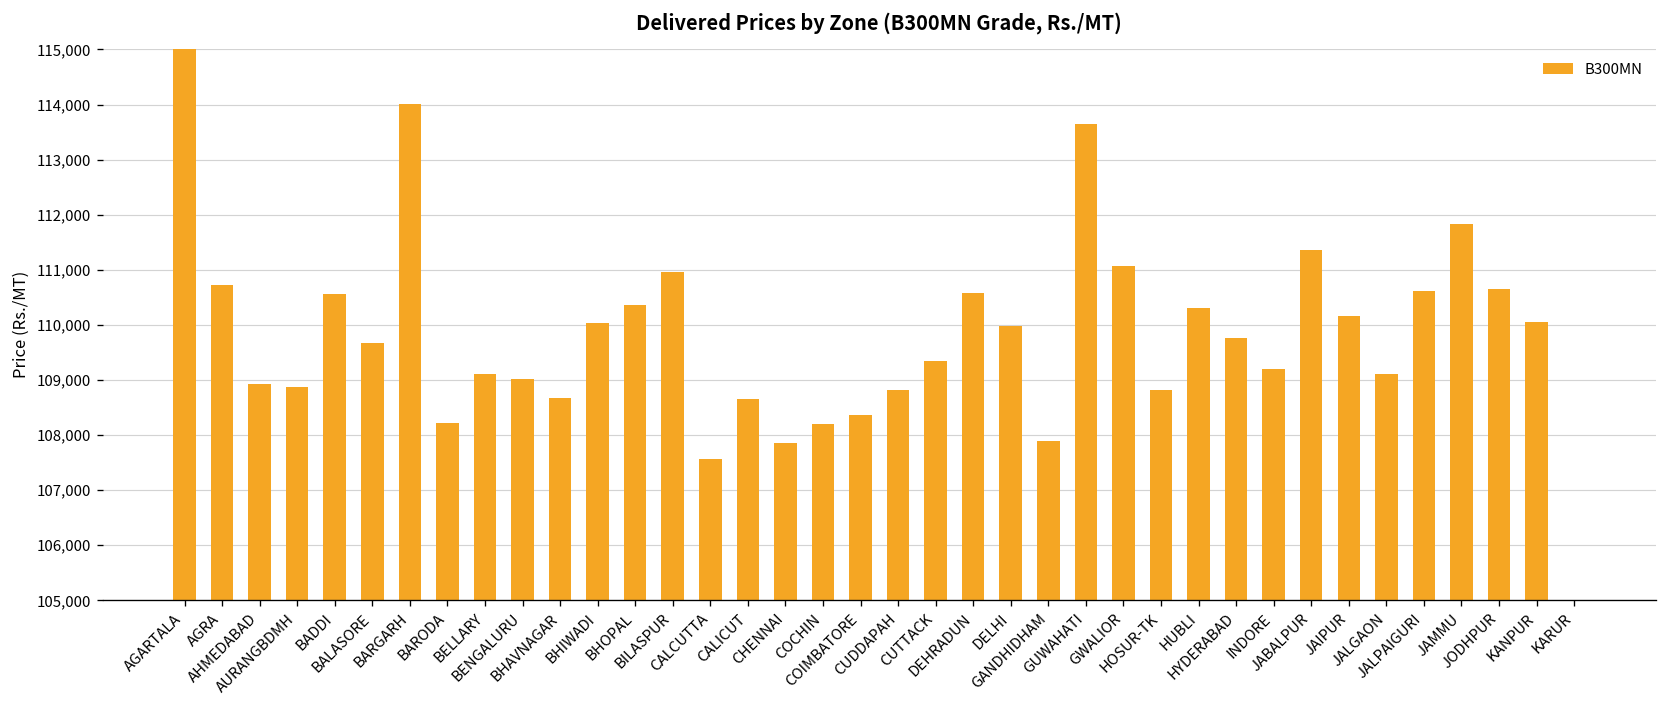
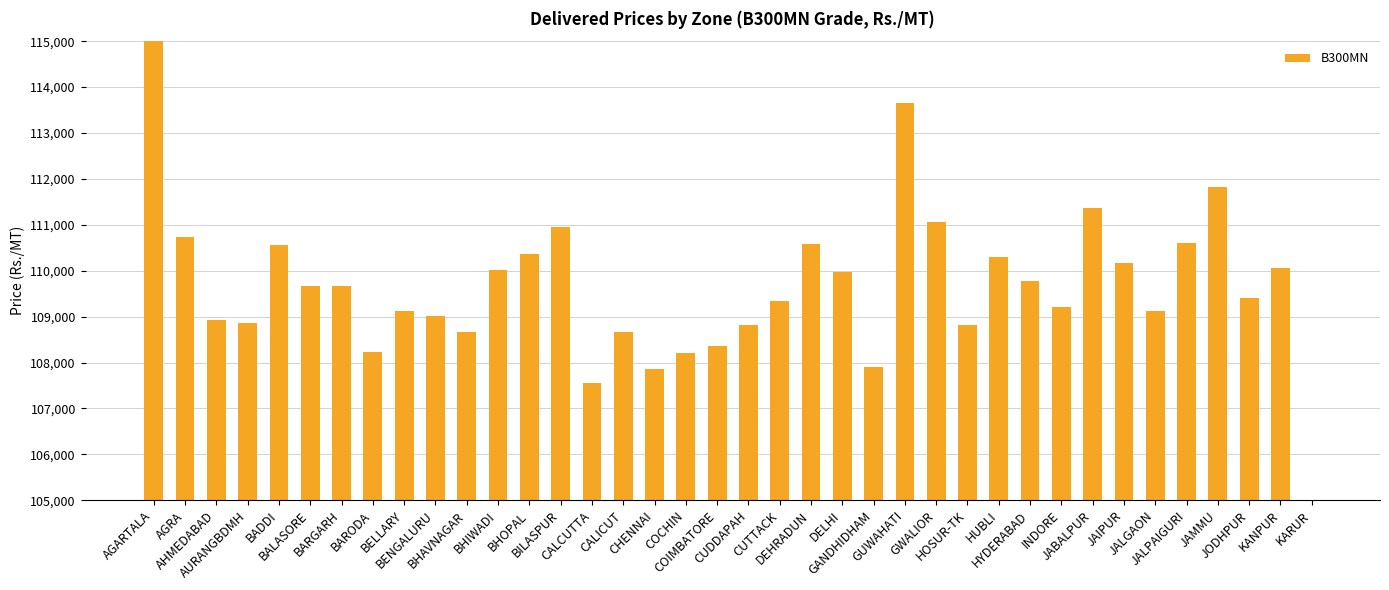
BARGARH: 114,000 -> 109,700
JODHPUR: 110,700 -> 109,400
